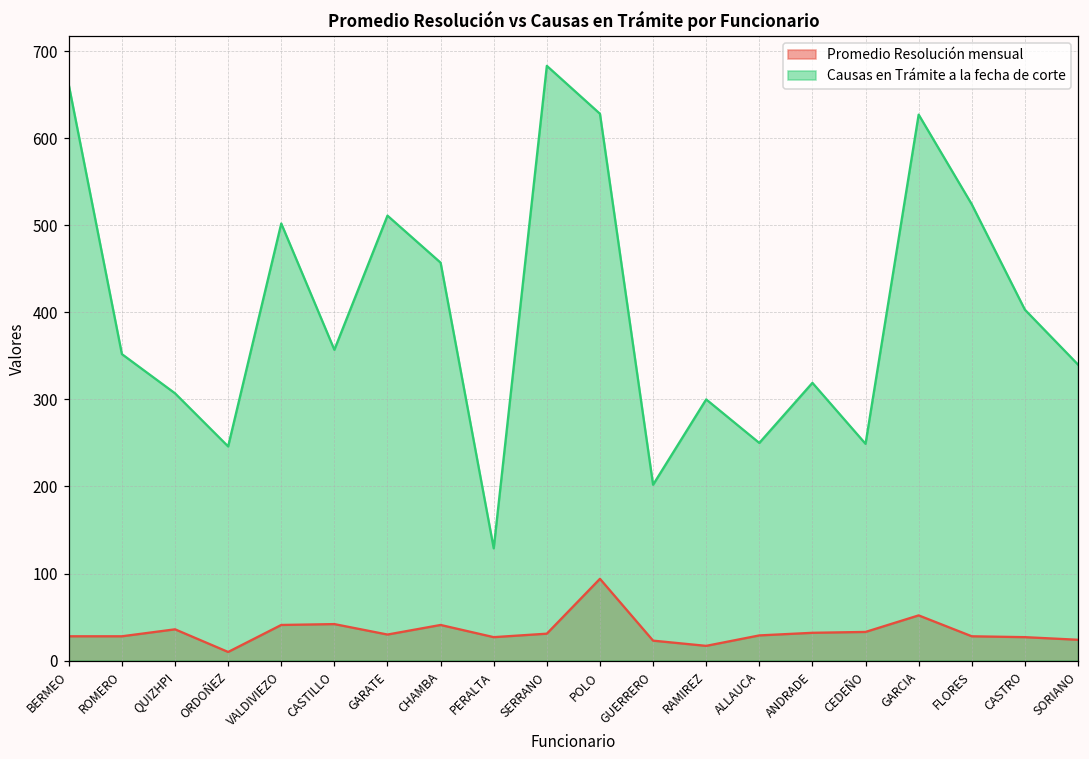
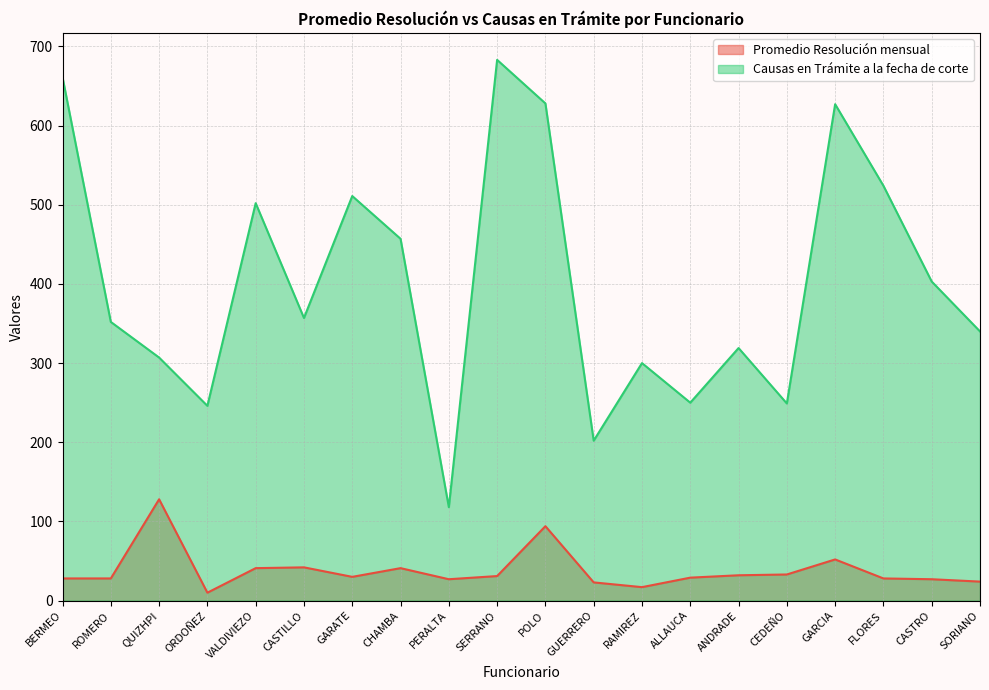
Promedio Resolución mensual, QUIZHPI: 40 -> 130
Causas en Trámite a la fecha de corte, PERALTA: 130 -> 120
